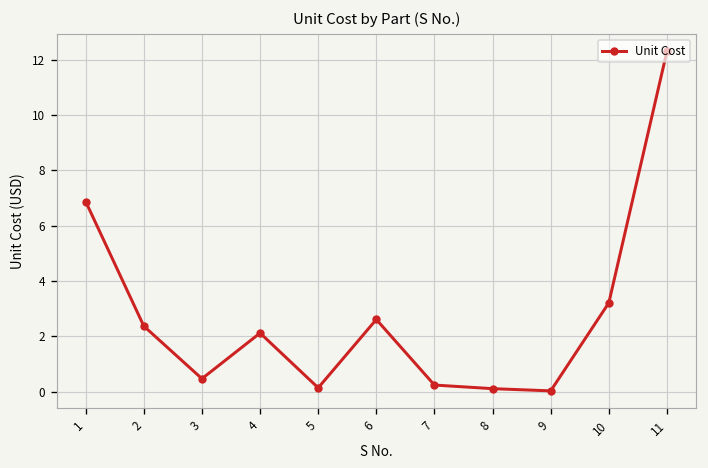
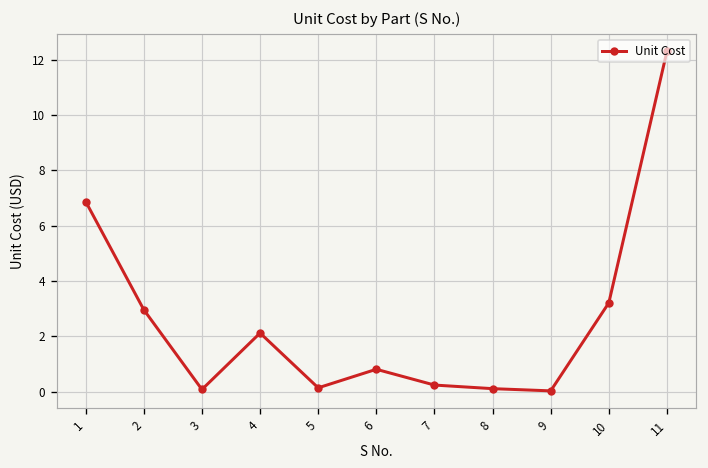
2: 2.4 -> 3.0
3: 0.5 -> 0.1
6: 2.6 -> 0.8
